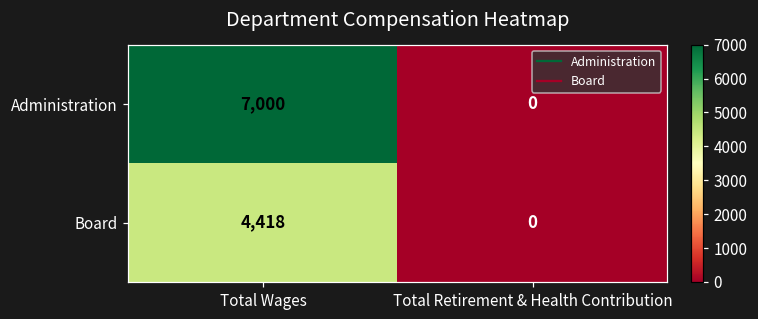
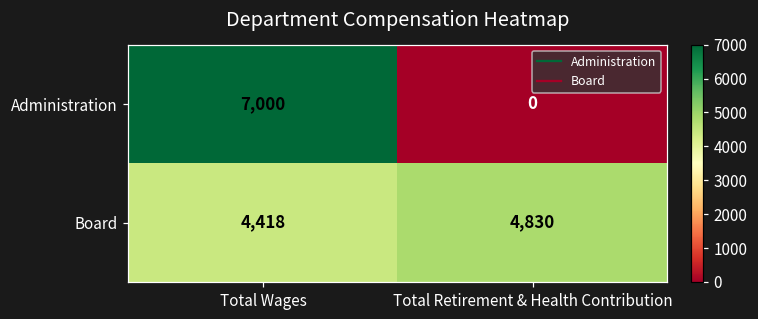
Board, Total Retirement & Health Contribution: 0 -> 4,830
